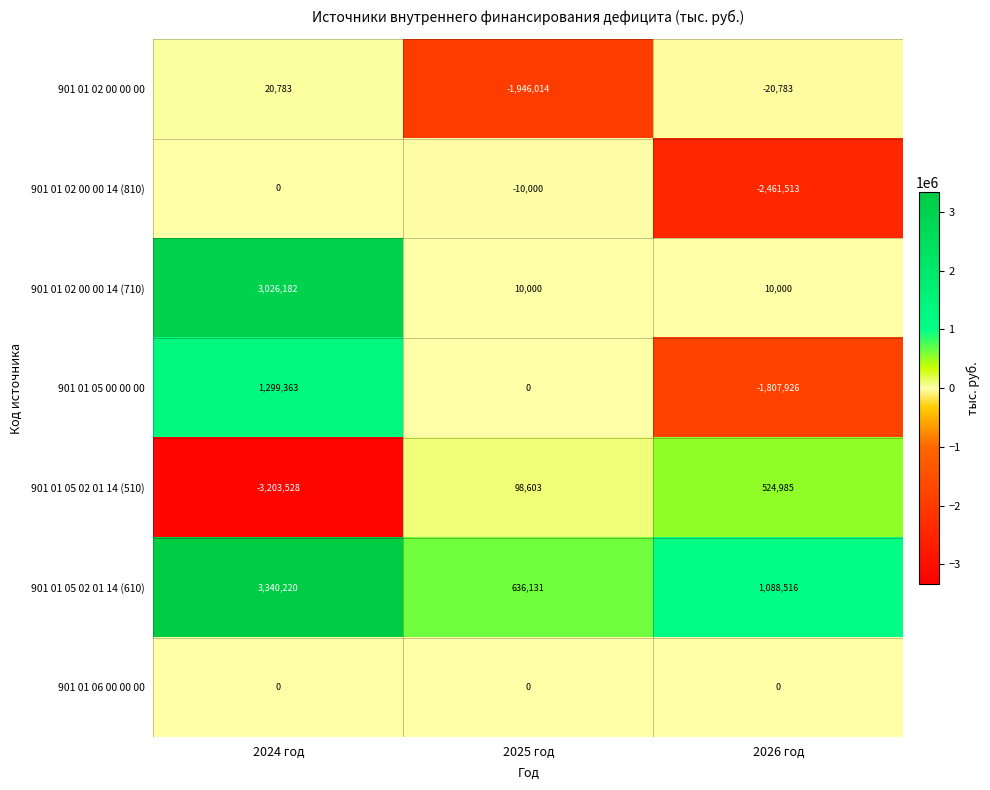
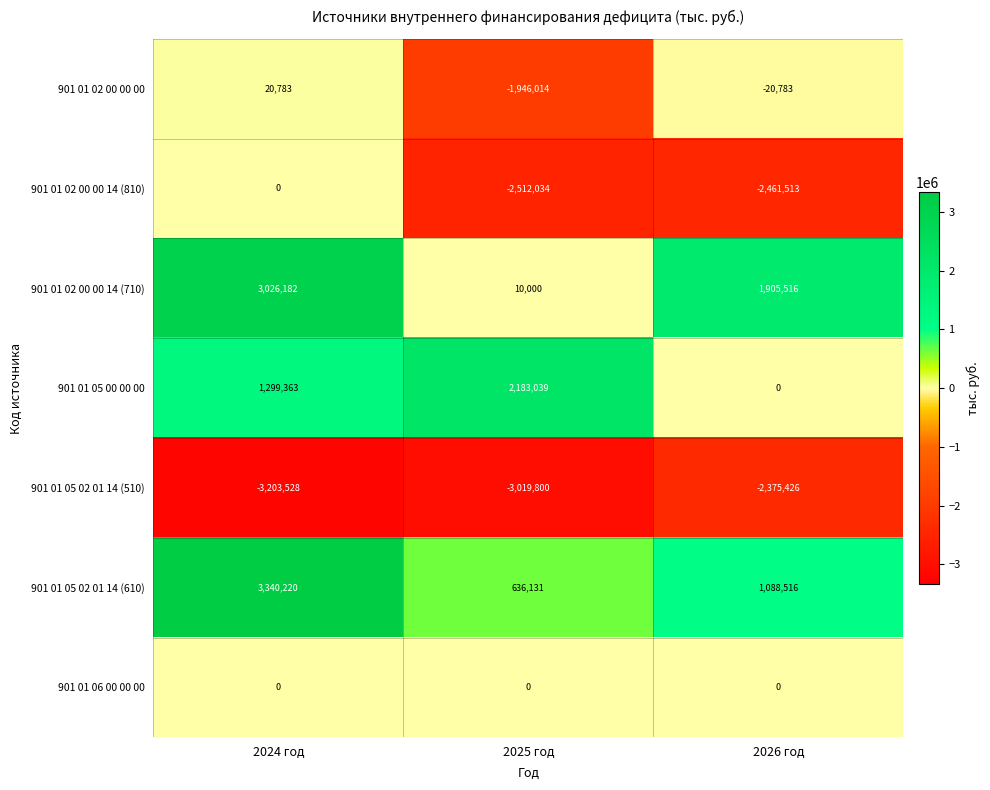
901 01 02 00 00 14 (810), 2025 год: -10,000 -> -2,512,034
901 01 02 00 00 14 (710), 2026 год: 10,000 -> 1,905,516
901 01 05 00 00 00, 2025 год: 0 -> 2,183,039
901 01 05 00 00 00, 2026 год: -1,807,926 -> 0
901 01 05 02 01 14 (510), 2025 год: 98,603 -> -3,019,800
901 01 05 02 01 14 (510), 2026 год: 524,985 -> -2,375,426
